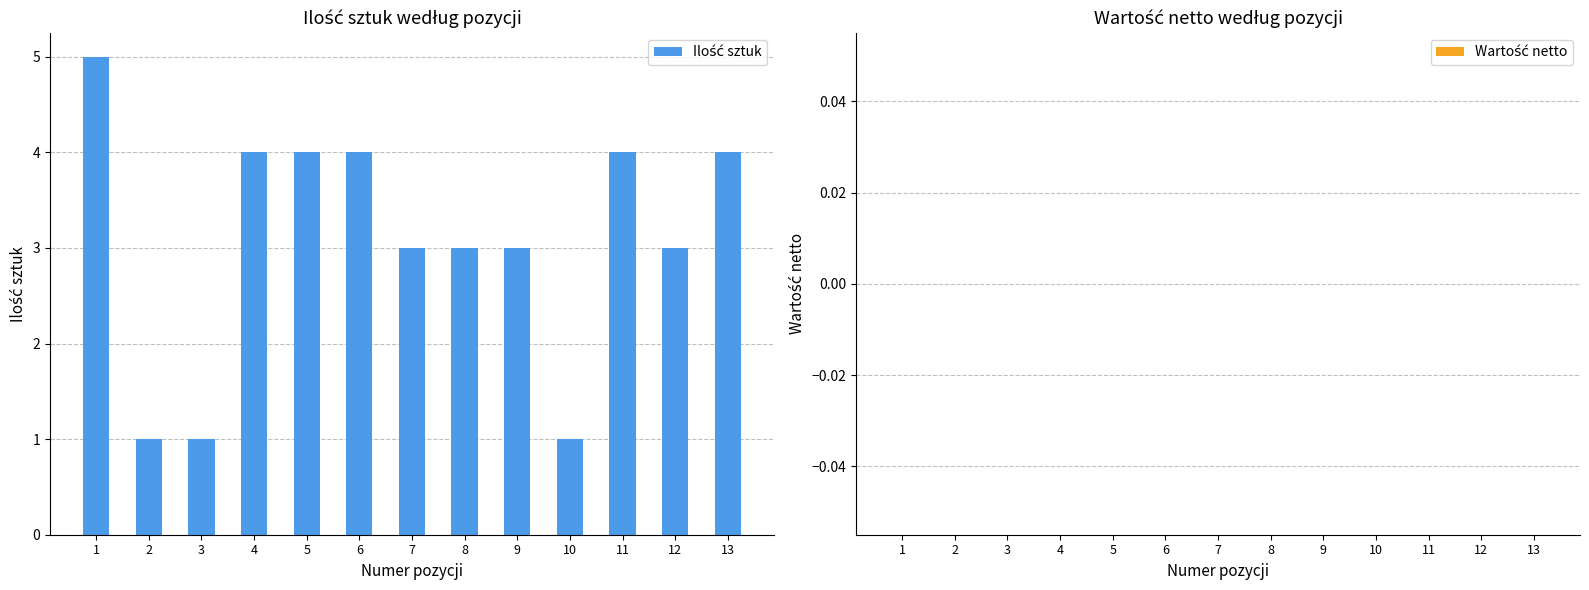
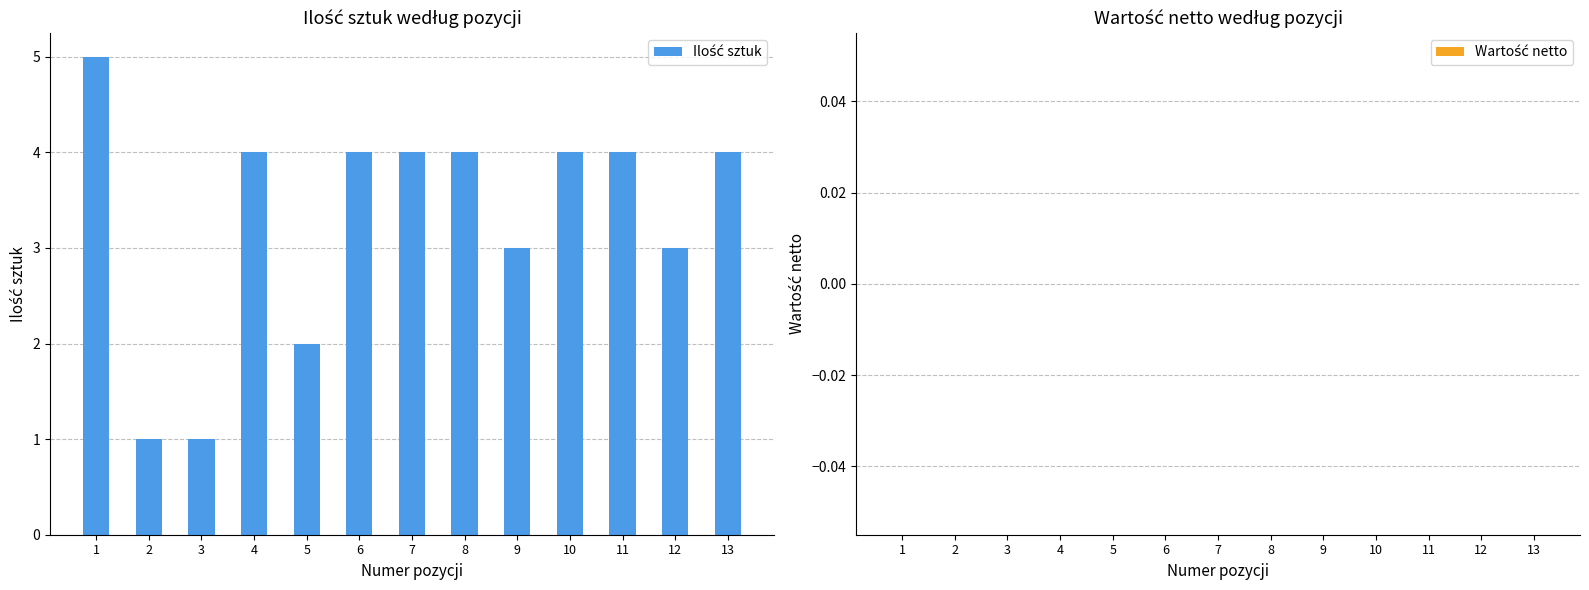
Ilość sztuk według pozycji, 5: 4 -> 2
Ilość sztuk według pozycji, 7: 3 -> 4
Ilość sztuk według pozycji, 8: 3 -> 4
Ilość sztuk według pozycji, 10: 1 -> 4
